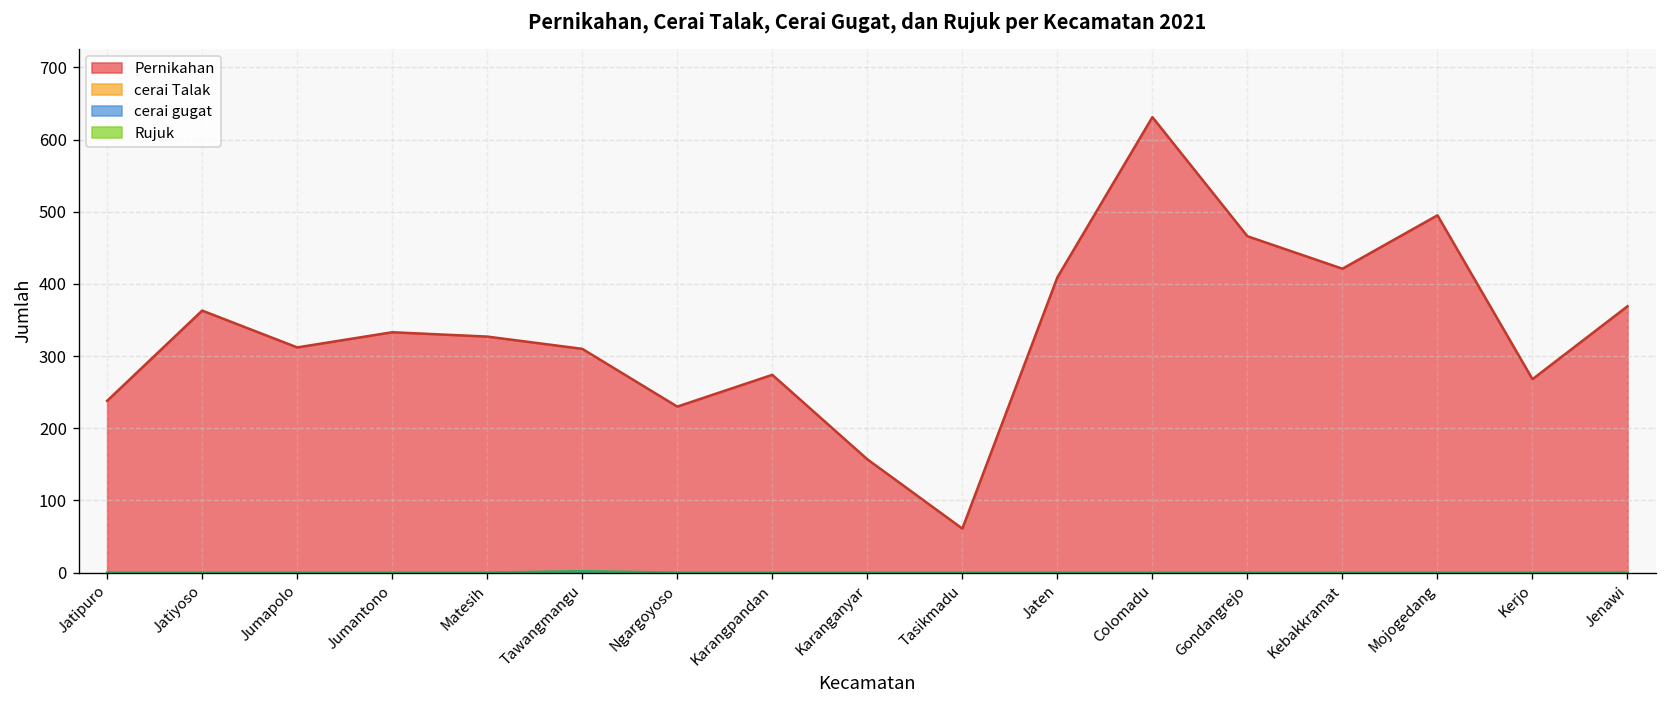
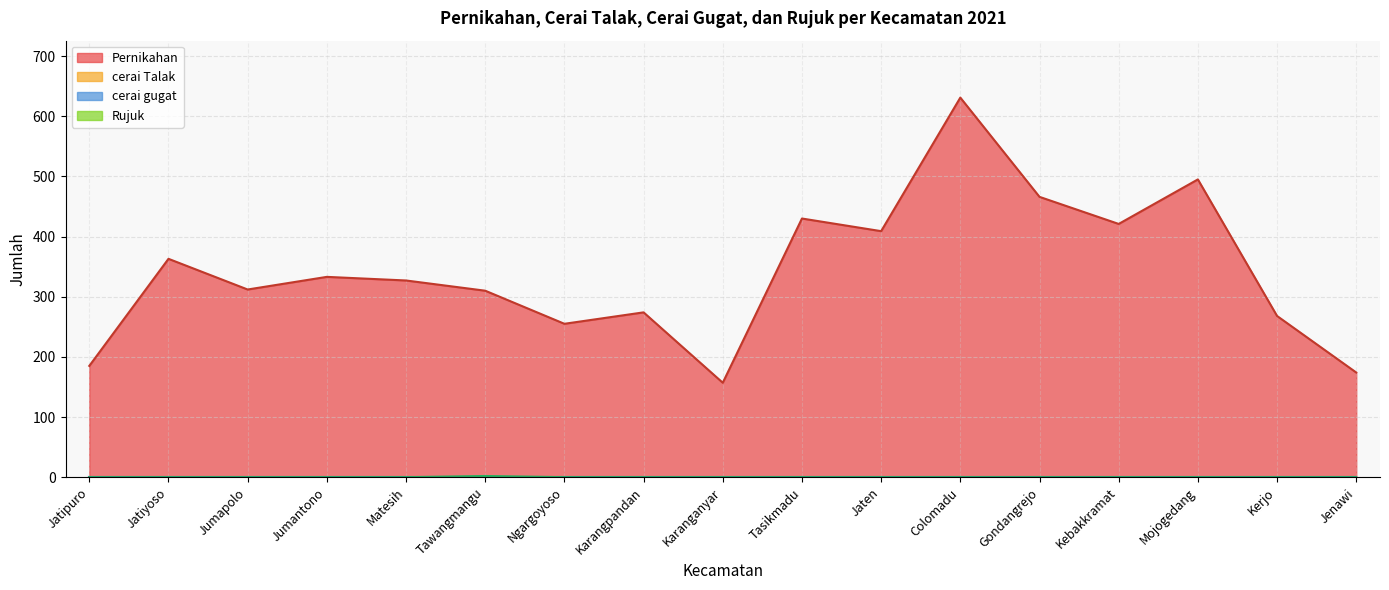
Pernikahan, Jatipuro: 240 -> 190
Pernikahan, Ngargoyoso: 230 -> 260
Pernikahan, Tasikmadu: 60 -> 430
Pernikahan, Jenawi: 370 -> 170
